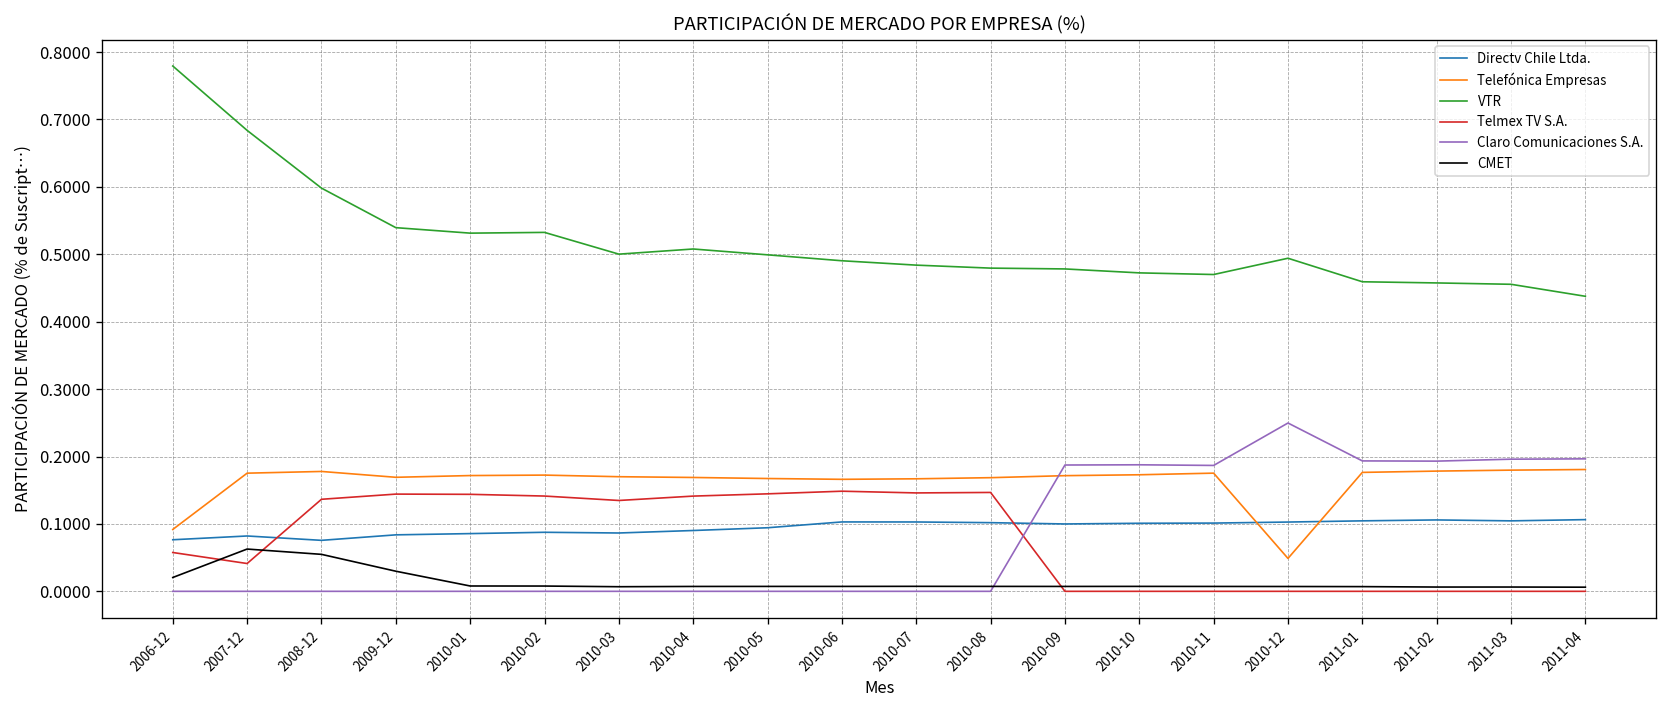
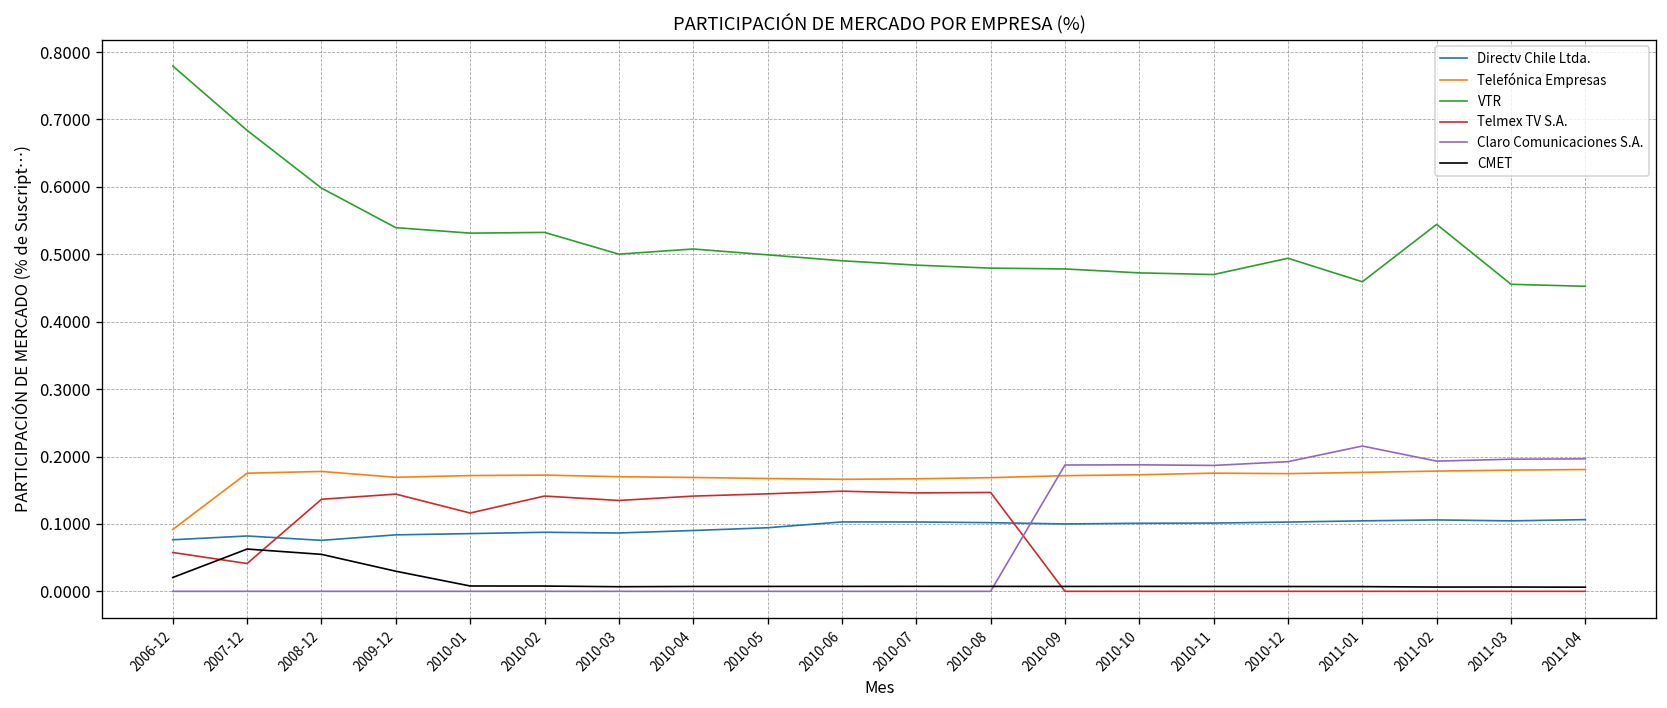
Telmex TV S.A., 2010-01: 0.14 -> 0.12
Telefónica Empresas, 2010-12: 0.05 -> 0.17
Claro Comunicaciones S.A., 2010-12: 0.25 -> 0.19
Claro Comunicaciones S.A., 2011-01: 0.19 -> 0.22
VTR, 2011-02: 0.46 -> 0.54
VTR, 2011-04: 0.44 -> 0.45
